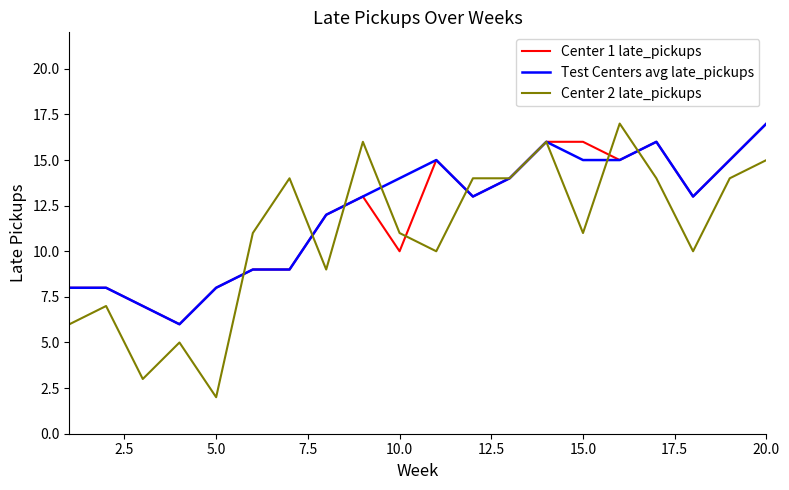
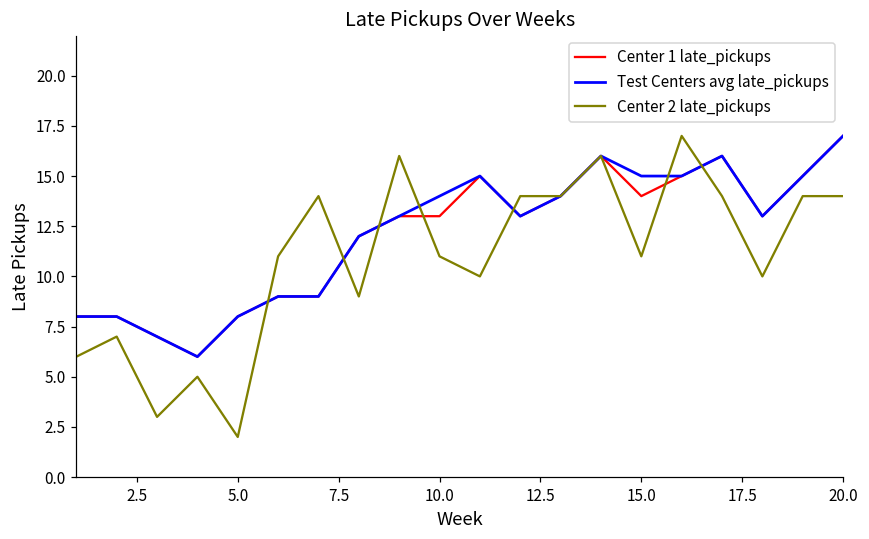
Center 1 late_pickups, 10.0: 10 -> 13
Center 1 late_pickups, 15.0: 16 -> 14
Center 2 late_pickups, 20.0: 15 -> 14
